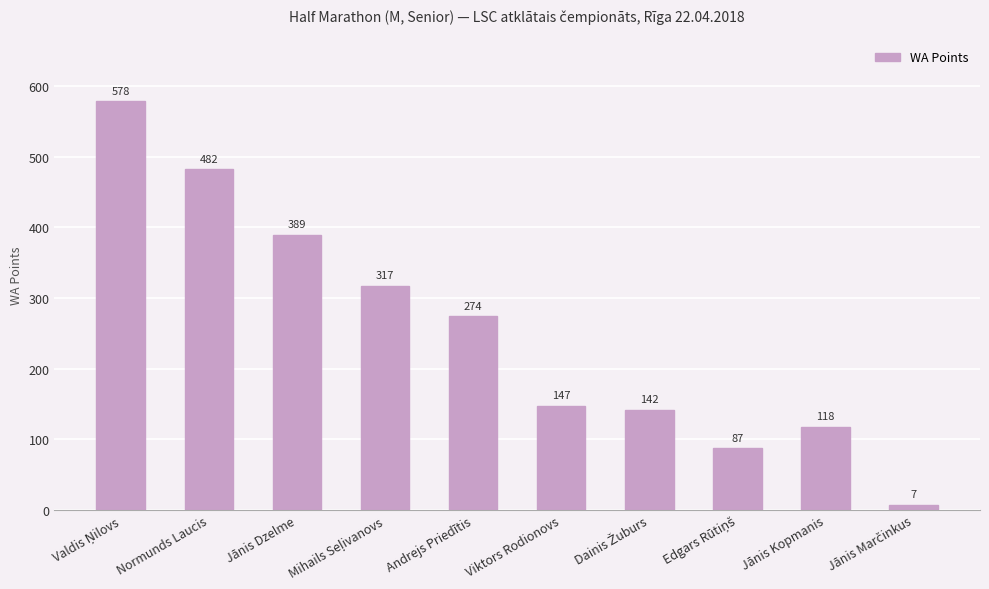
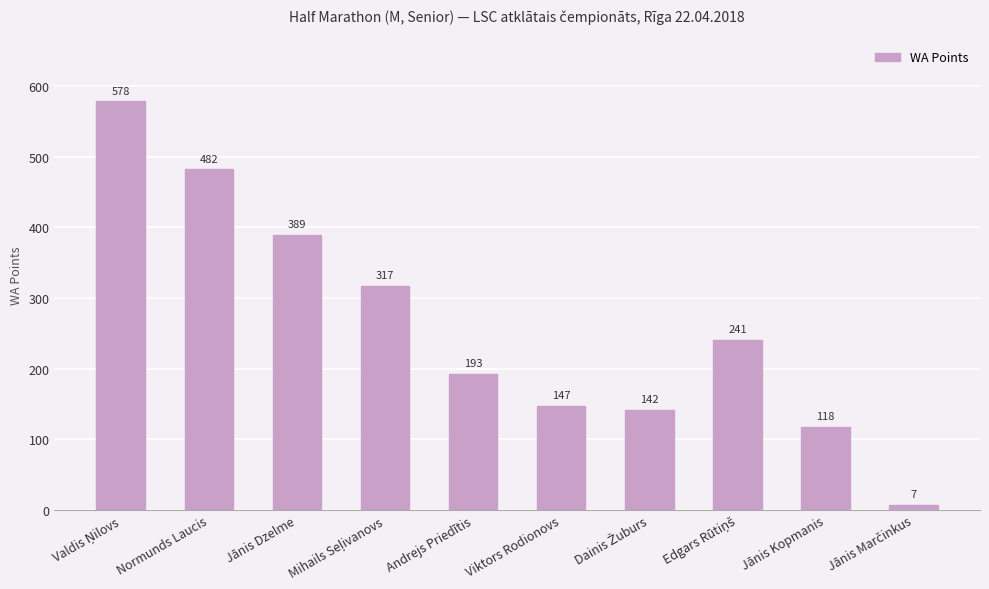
Andrejs Priedītis: 274 -> 193
Edgars Rūtiņš: 87 -> 241
